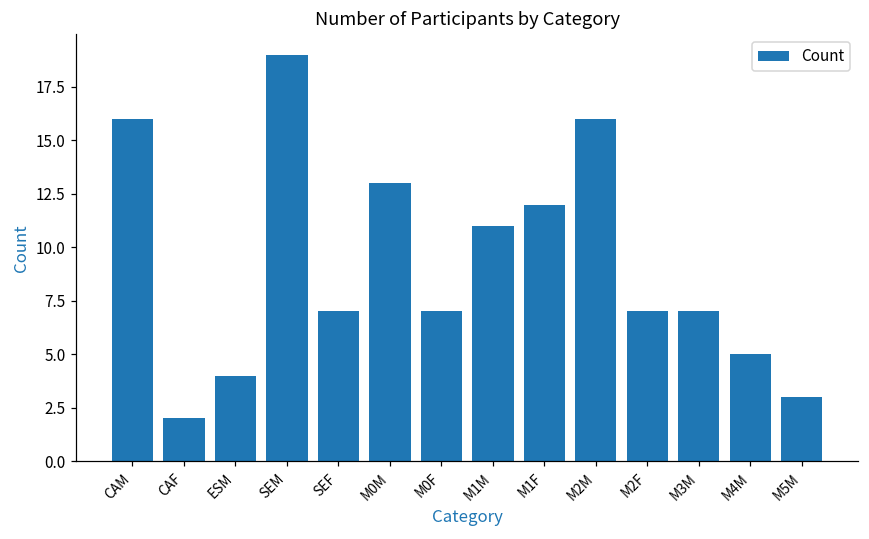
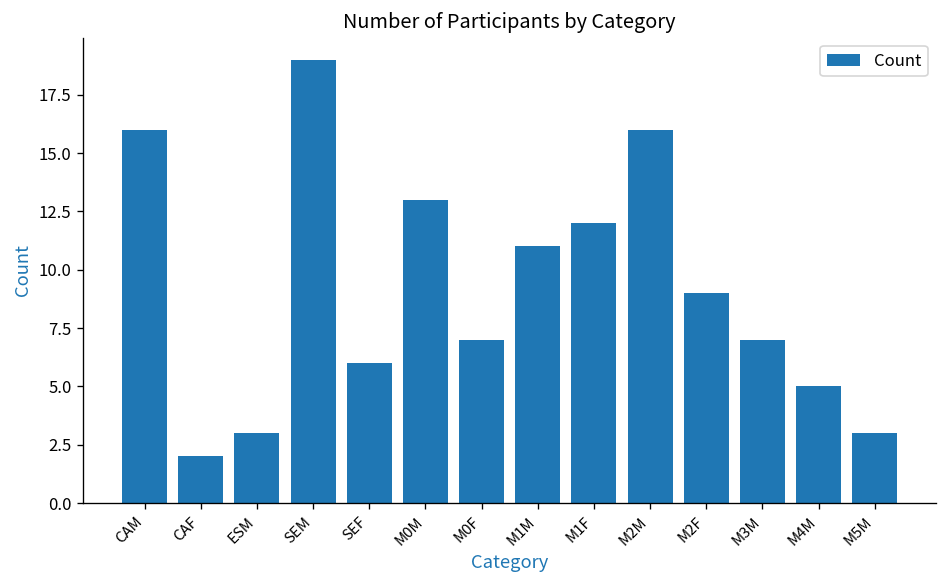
ESM: 4 -> 3
SEF: 7 -> 6
M2F: 7 -> 9
